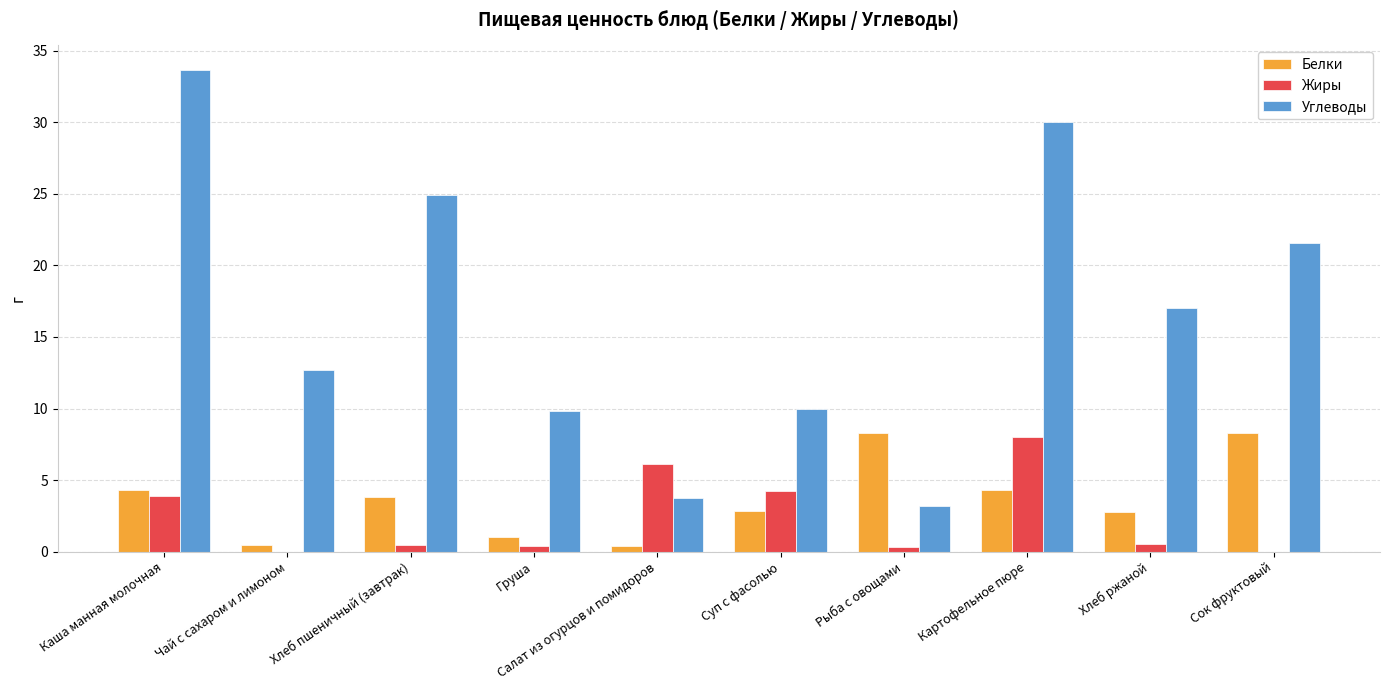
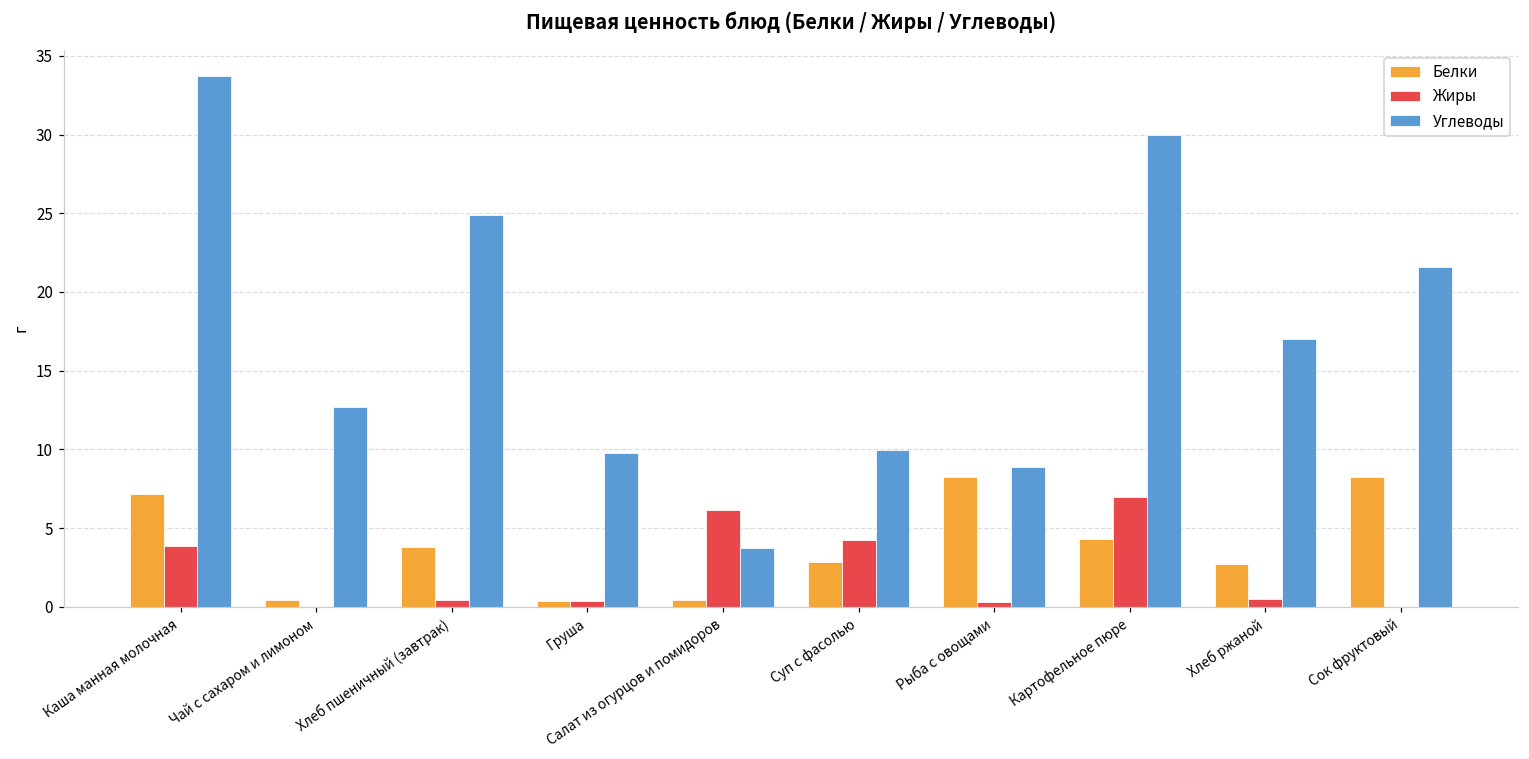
Белки, Каша манная молочная: 4.3 -> 7.2
Белки, Груша: 1.0 -> 0.4
Углеводы, Рыба с овощами: 3.2 -> 8.9
Жиры, Картофельное пюре: 8 -> 7
